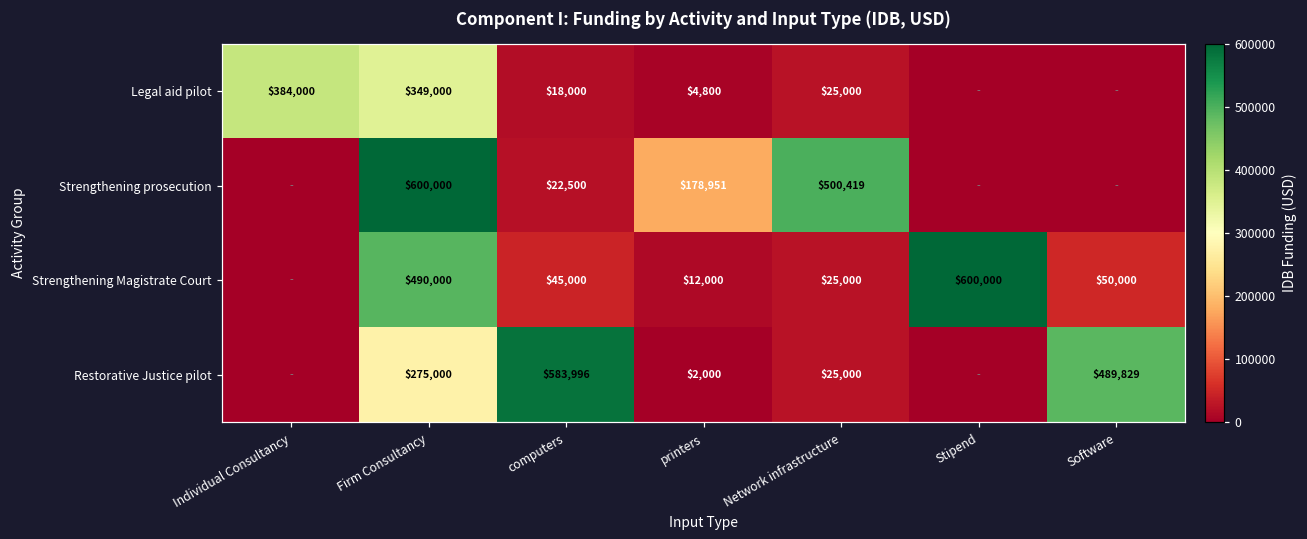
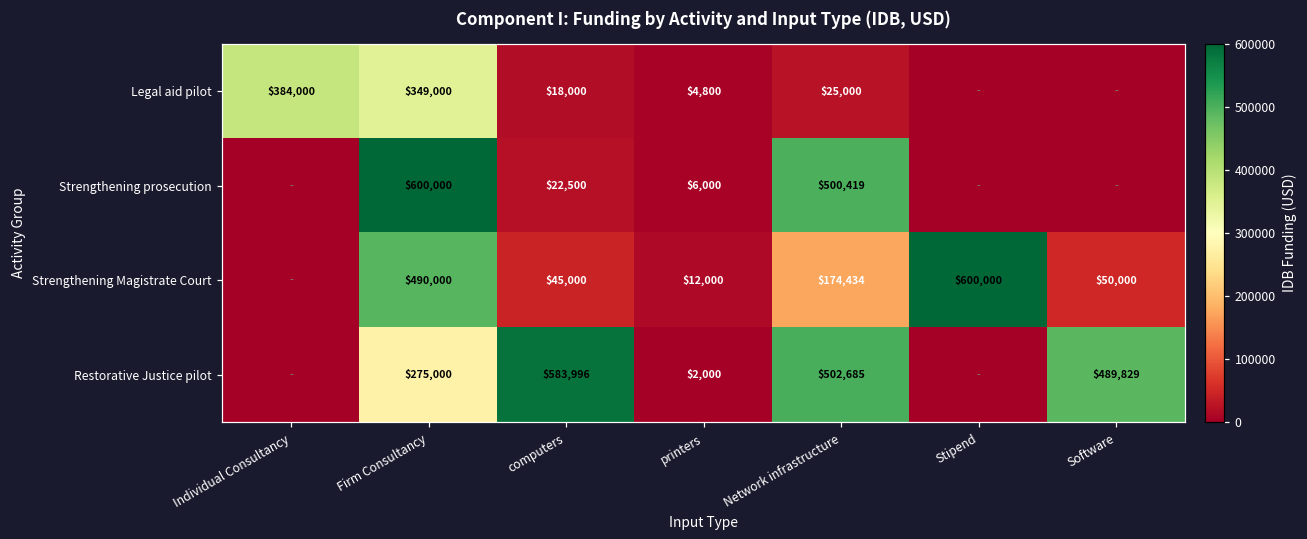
Strengthening prosecution, printers: $178,951 -> $6,000
Strengthening Magistrate Court, Network infrastructure: $25,000 -> $174,434
Restorative Justice pilot, Network infrastructure: $25,000 -> $502,685
